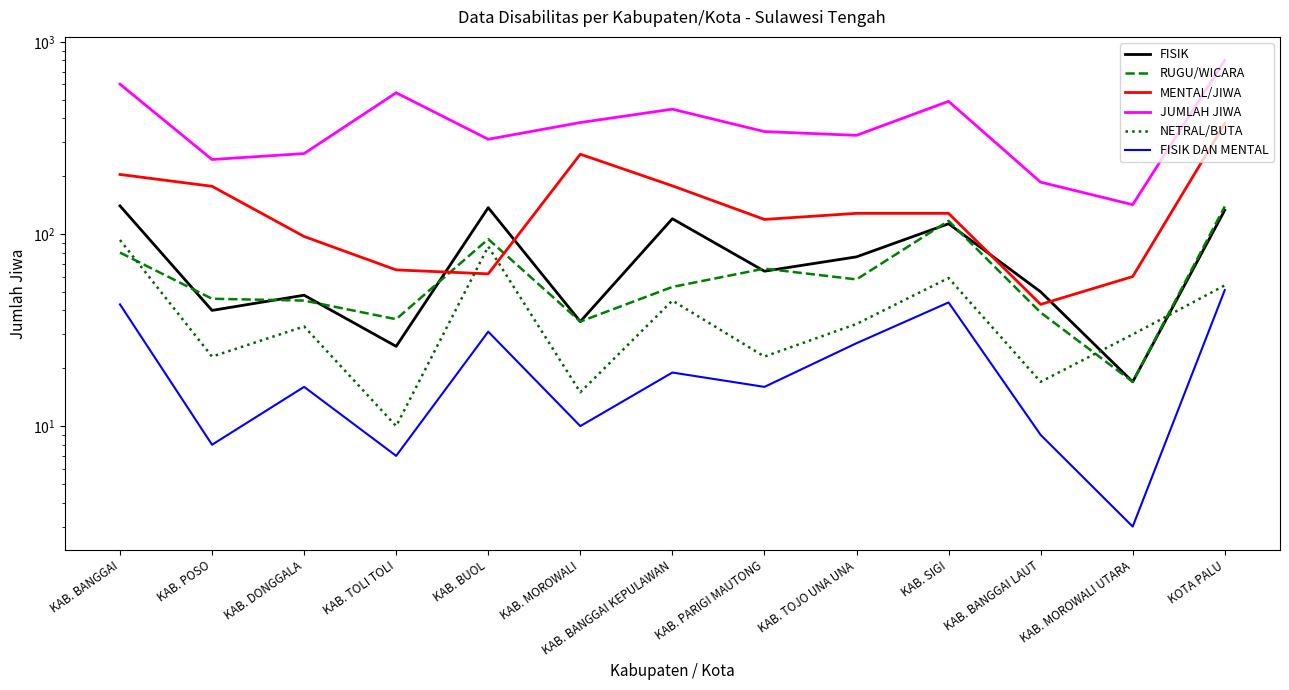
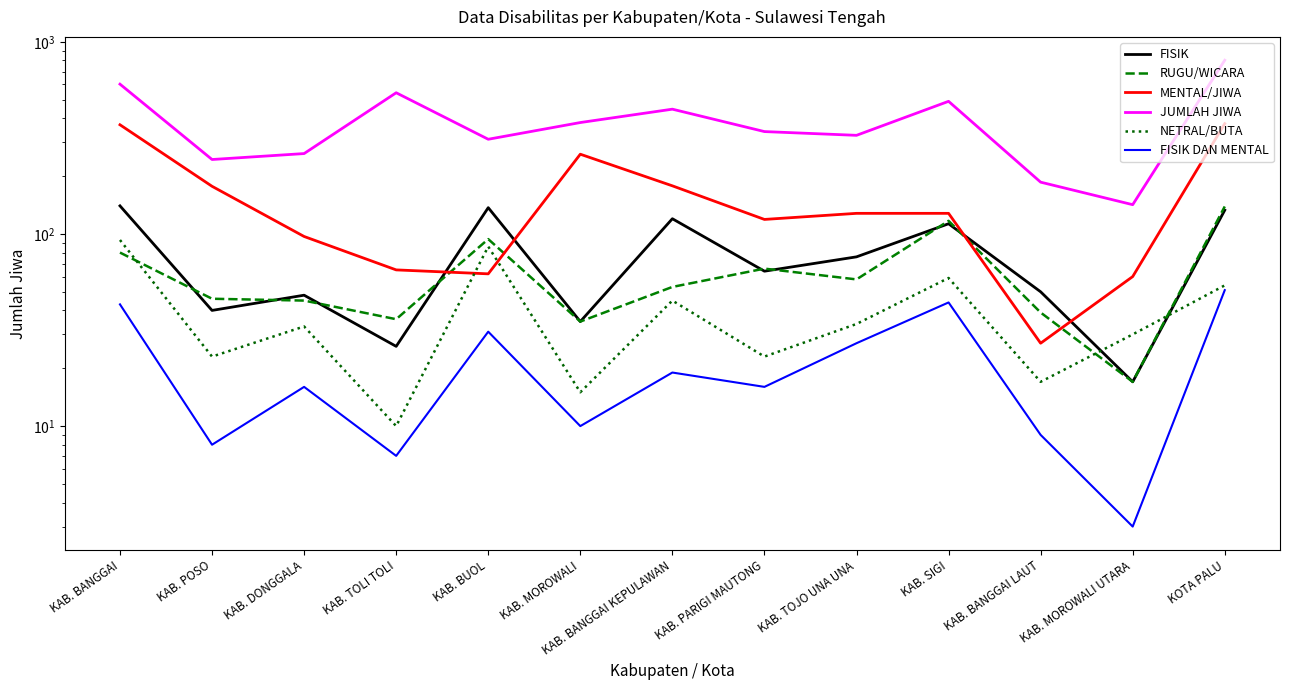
MENTAL/JIWA, KAB. BANGGAI: 200 -> 370
MENTAL/JIWA, KAB. BANGGAI LAUT: 43 -> 27
